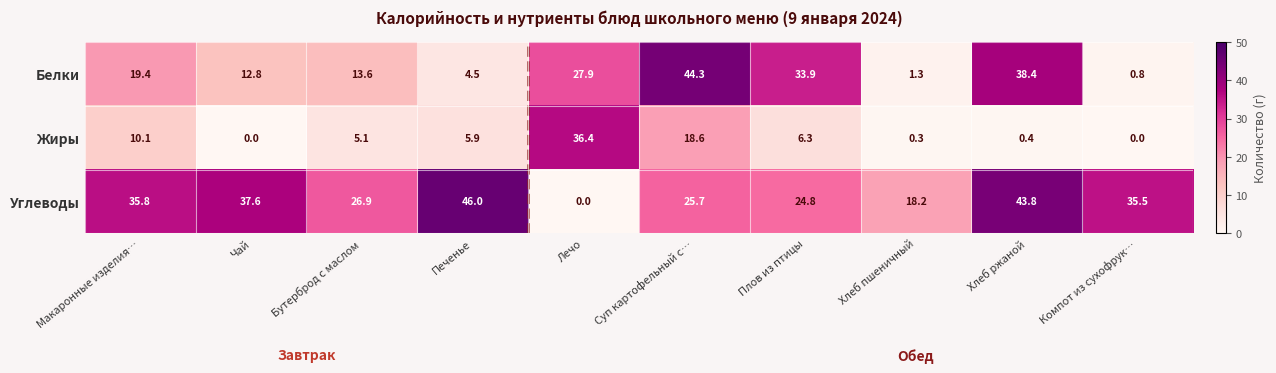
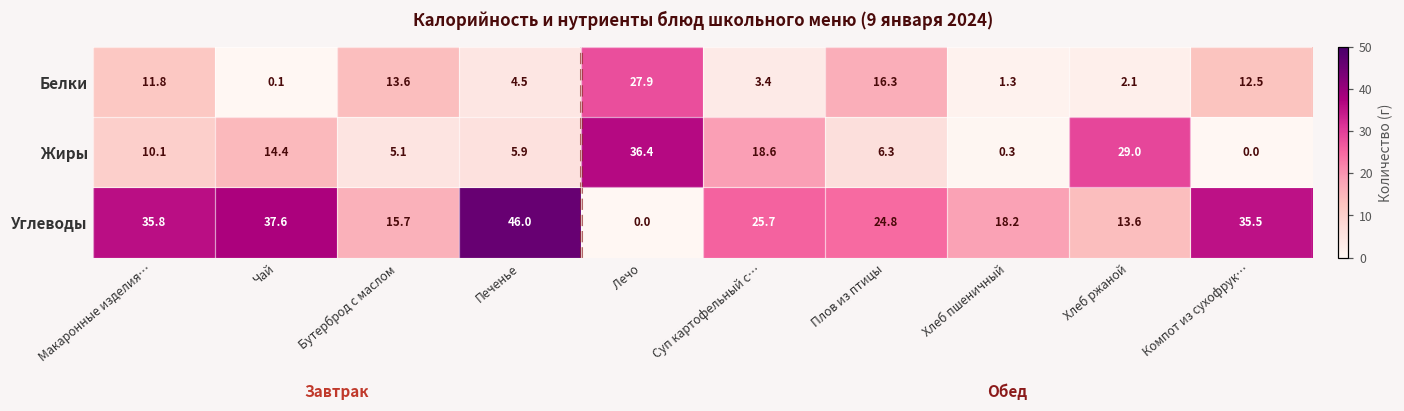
Белки, Макаронные изделия…: 19.4 -> 11.8
Белки, Чай: 12.8 -> 0.1
Белки, Суп картофельный с…: 44.3 -> 3.4
Белки, Плов из птицы: 33.9 -> 16.3
Белки, Хлеб ржаной: 38.4 -> 2.1
Белки, Компот из сухофрук…: 0.8 -> 12.5
Жиры, Чай: 0.0 -> 14.4
Жиры, Хлеб ржаной: 0.4 -> 29.0
Углеводы, Бутерброд с маслом: 26.9 -> 15.7
Углеводы, Хлеб ржаной: 43.8 -> 13.6
